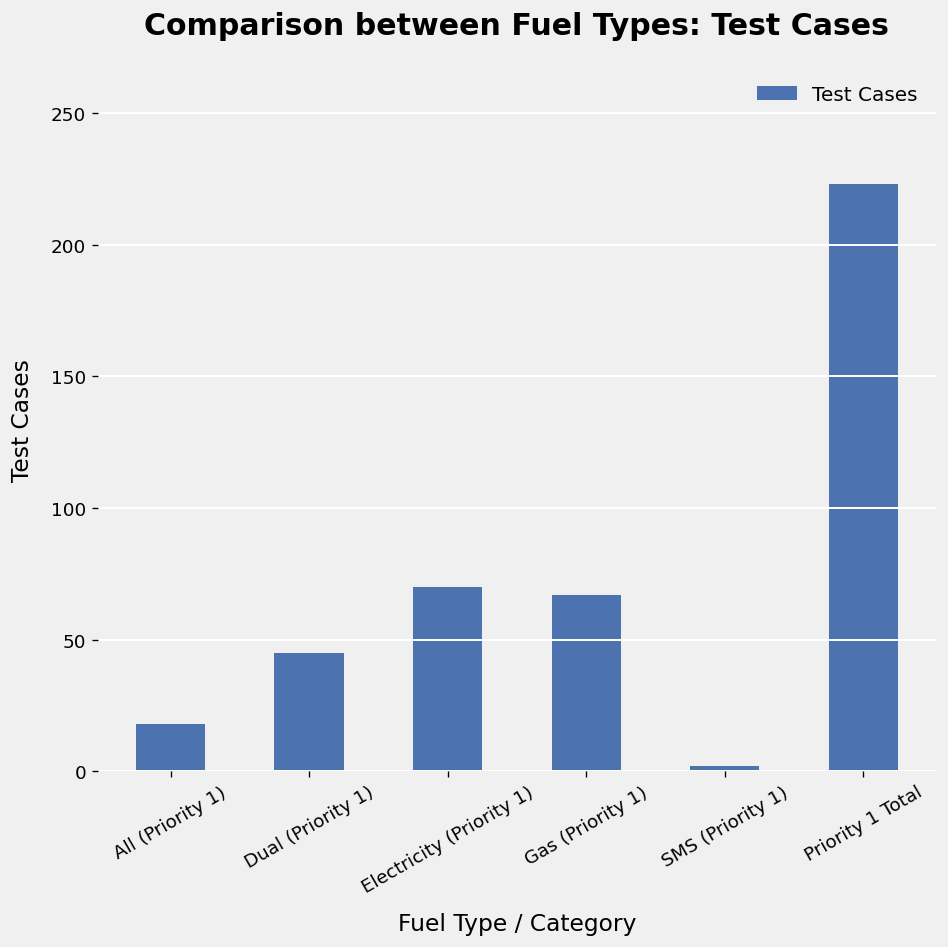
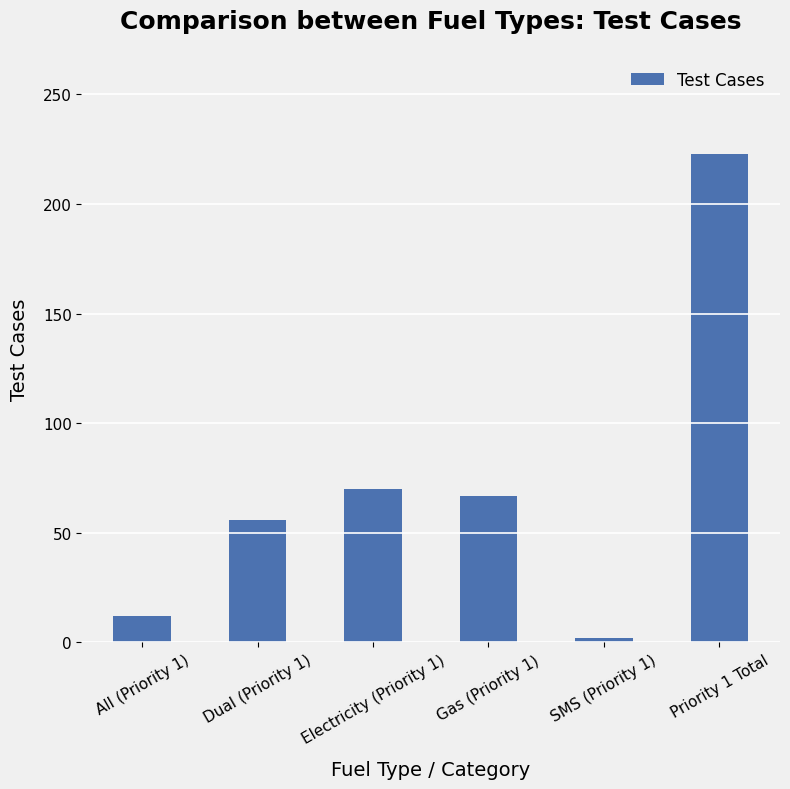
All (Priority 1): 18 -> 12
Dual (Priority 1): 45 -> 56
